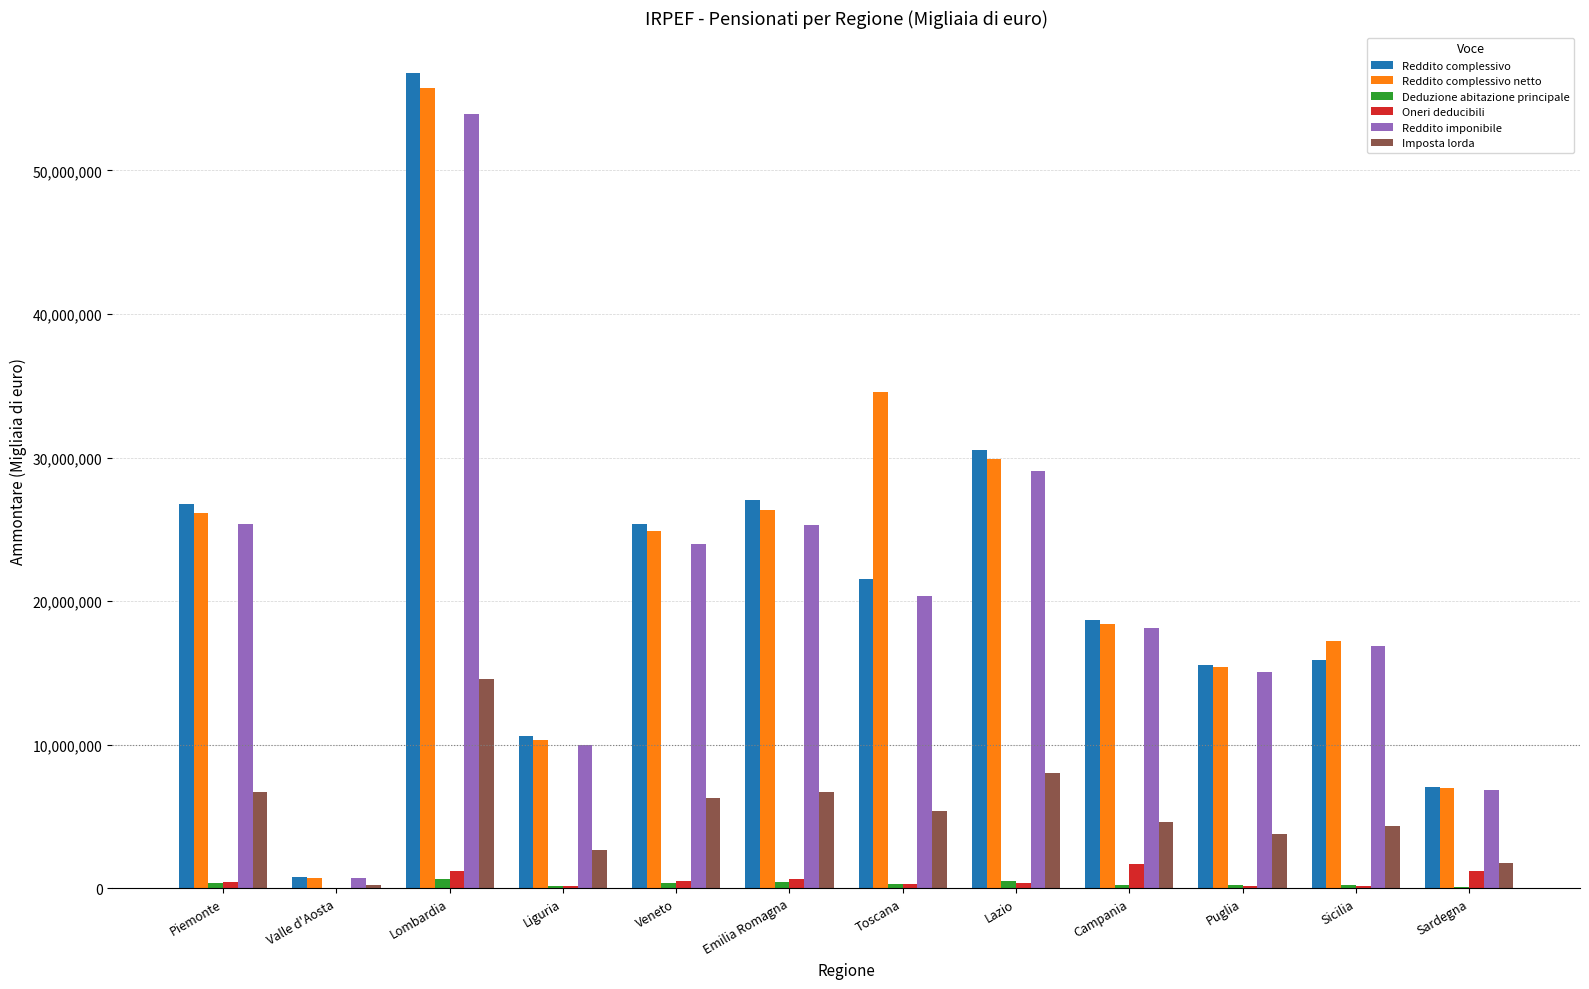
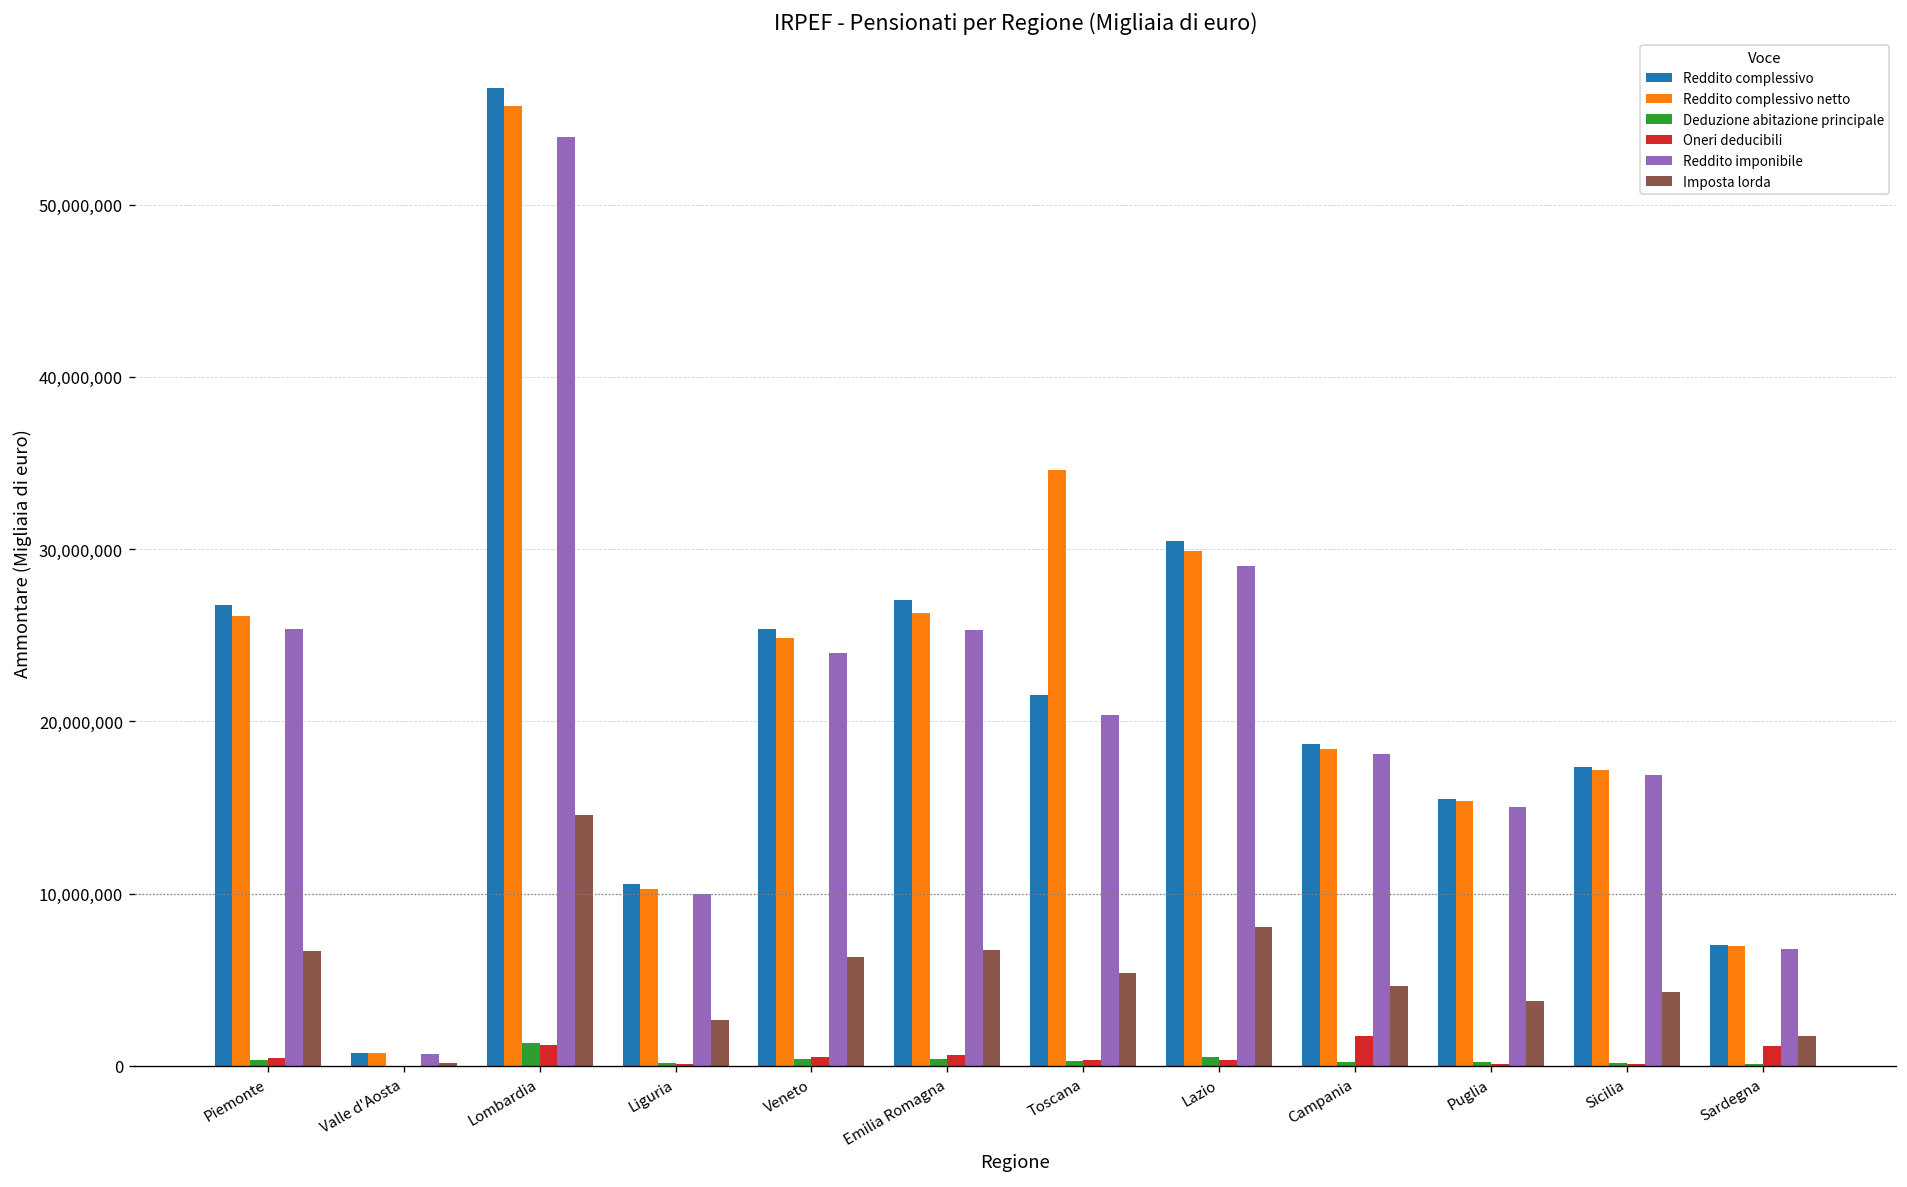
Deduzione abitazione principale, Lombardia: 700,000 -> 1,300,000
Reddito complessivo, Sicilia: 15,900,000 -> 17,400,000
